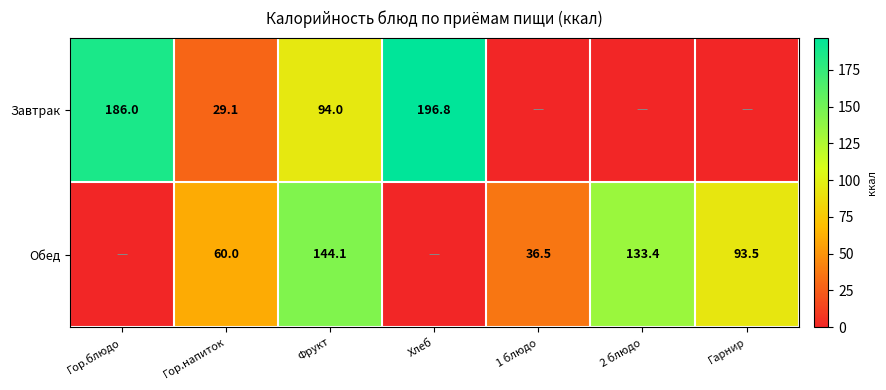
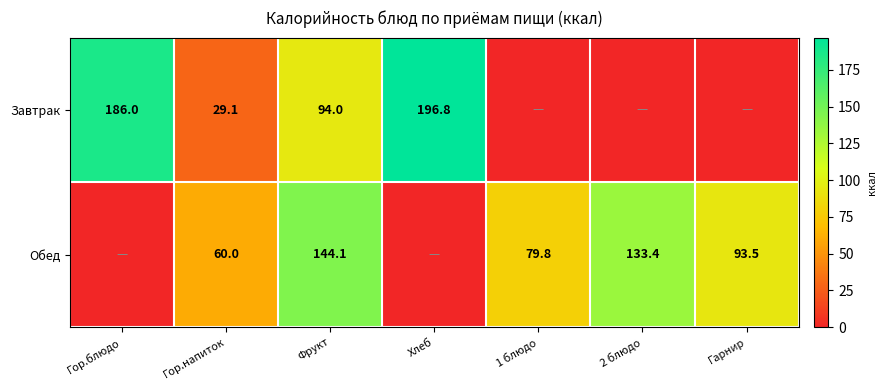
Обед, 1 блюдо: 36.5 -> 79.8
